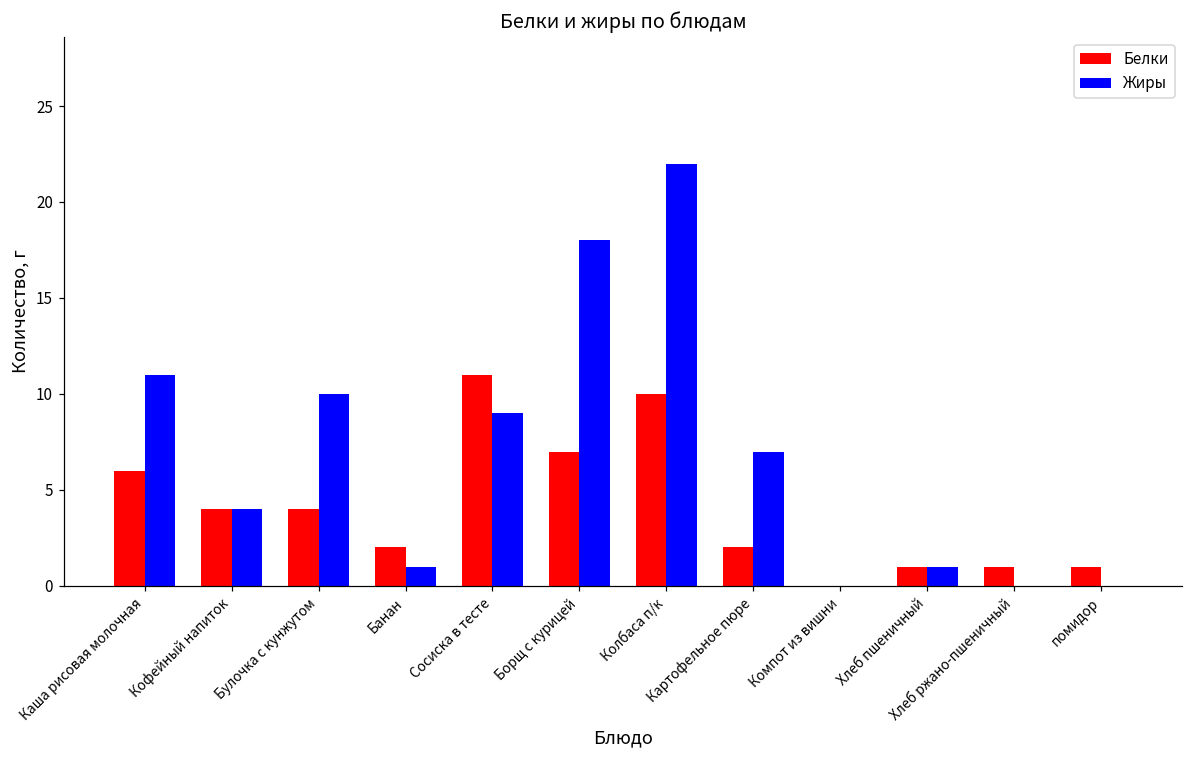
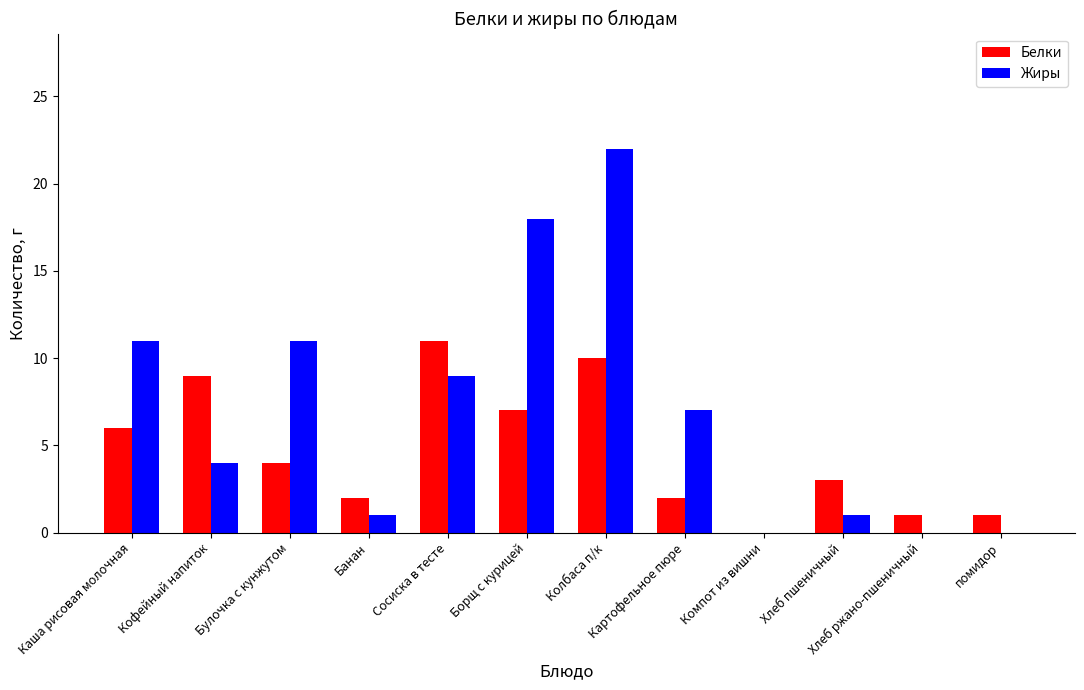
Белки, Кофейный напиток: 4 -> 9
Жиры, Булочка с кунжутом: 10 -> 11
Белки, Хлеб пшеничный: 1 -> 3
